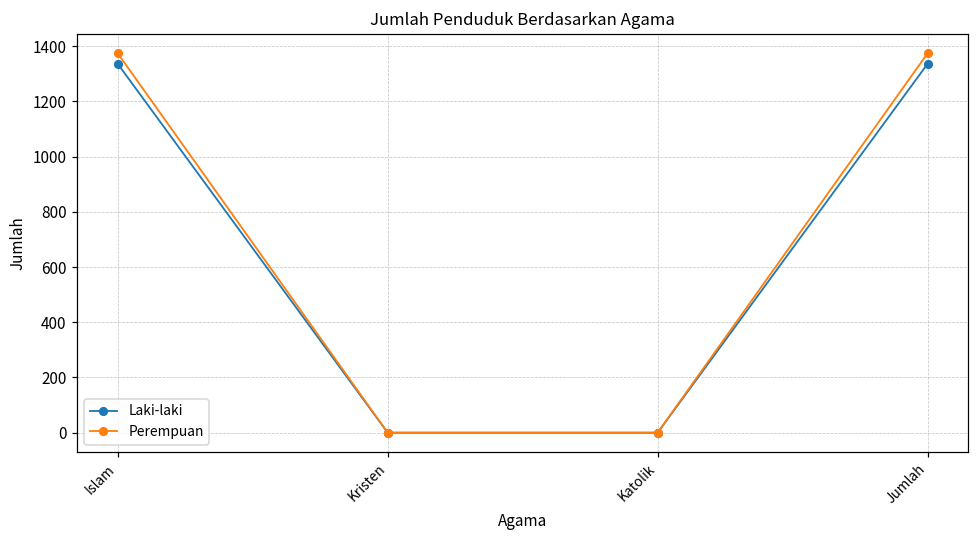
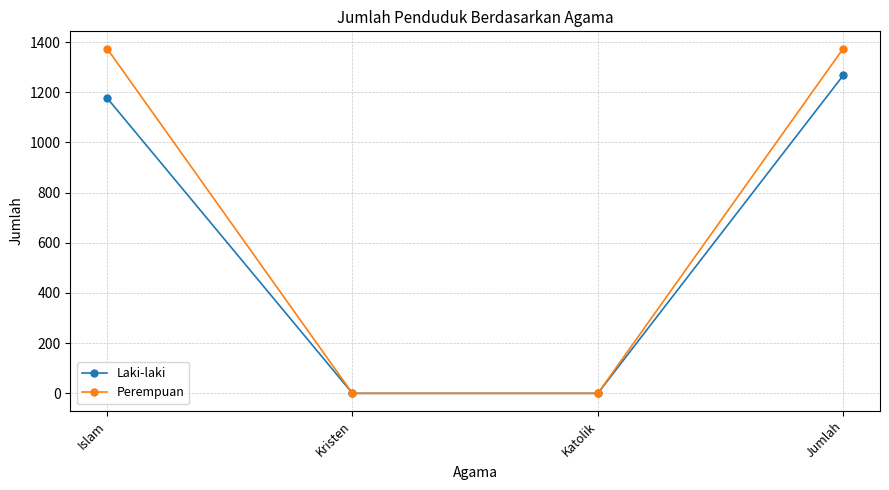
Laki-laki, Islam: 1340 -> 1180
Laki-laki, Jumlah: 1340 -> 1270
